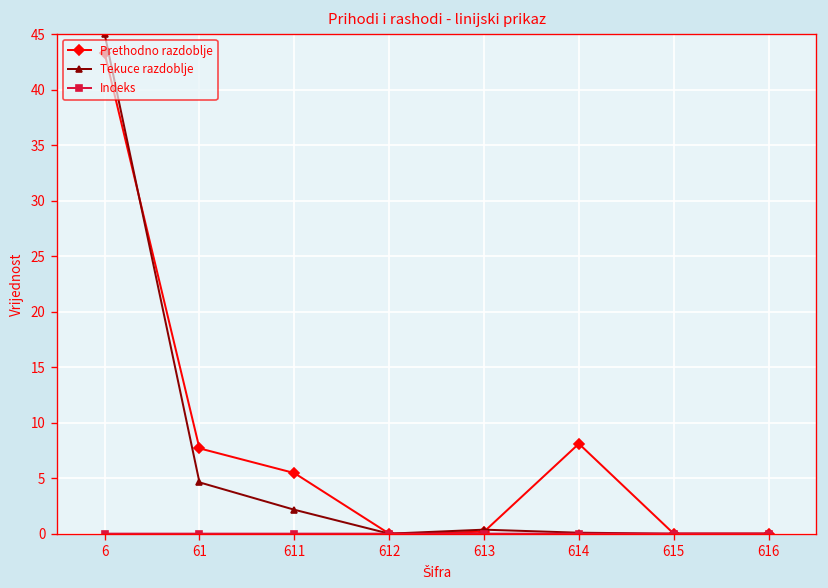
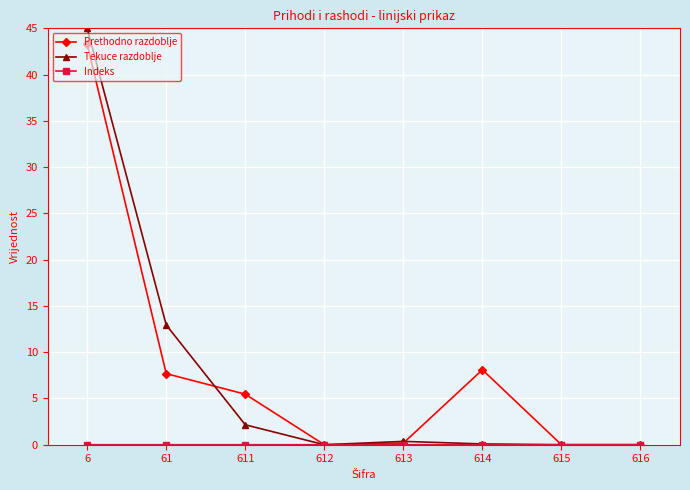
Tekuce razdoblje, 61: 5 -> 13
